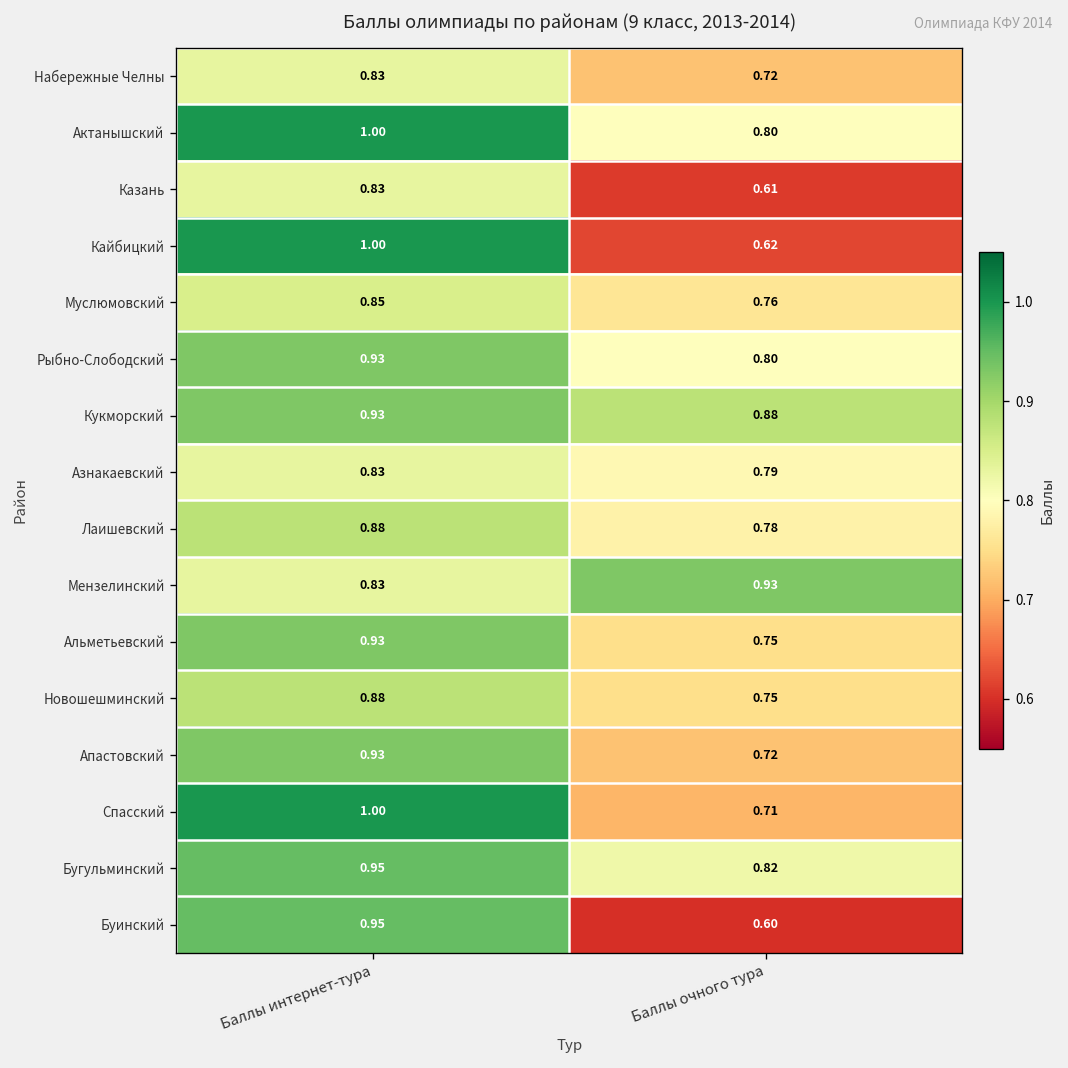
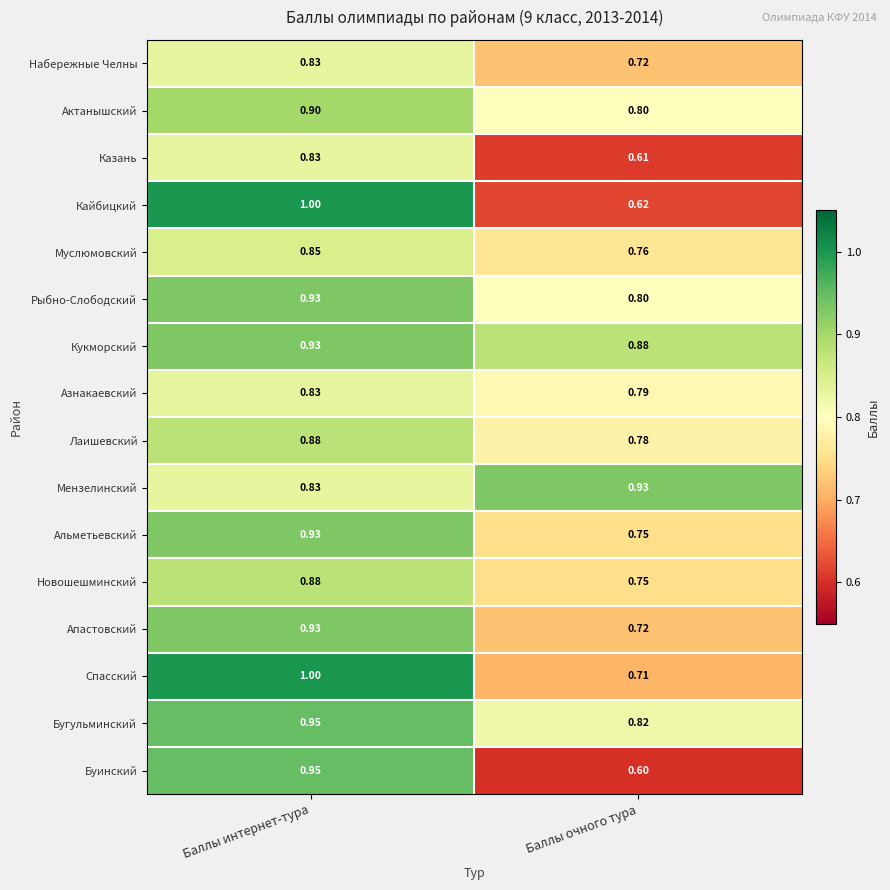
Актанышский, Баллы интернет-тура: 1.00 -> 0.90
